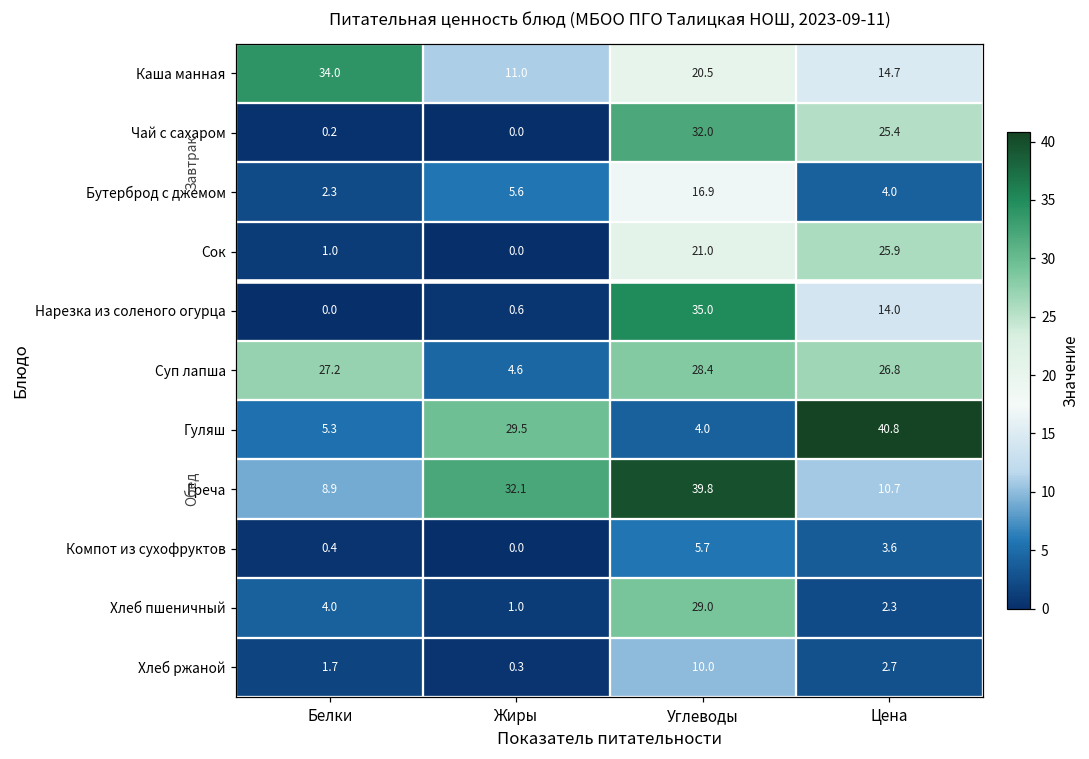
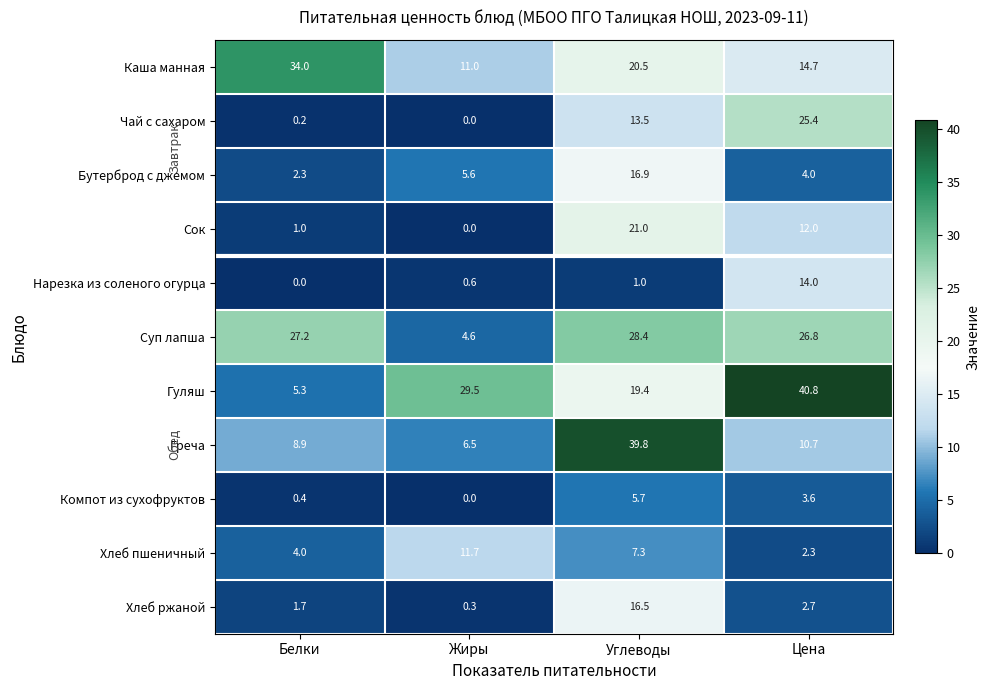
Чай с сахаром, Углеводы: 32.0 -> 13.5
Сок, Цена: 25.9 -> 12.0
Нарезка из соленого огурца, Углеводы: 35.0 -> 1.0
Гуляш, Углеводы: 4.0 -> 19.4
Греча, Жиры: 32.1 -> 6.5
Хлеб пшеничный, Жиры: 1.0 -> 11.7
Хлеб пшеничный, Углеводы: 29.0 -> 7.3
Хлеб ржаной, Углеводы: 10.0 -> 16.5
